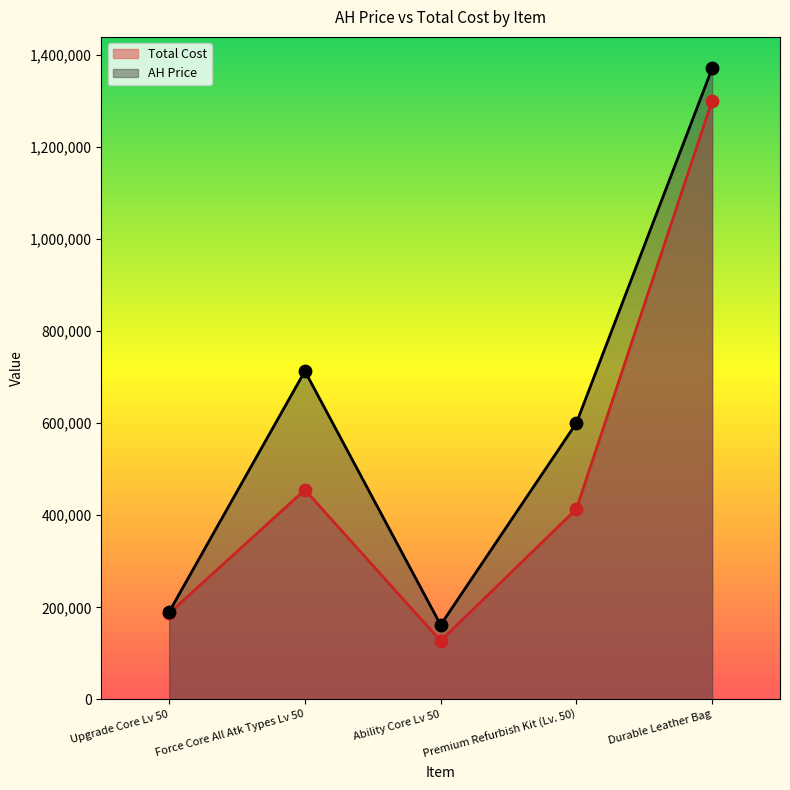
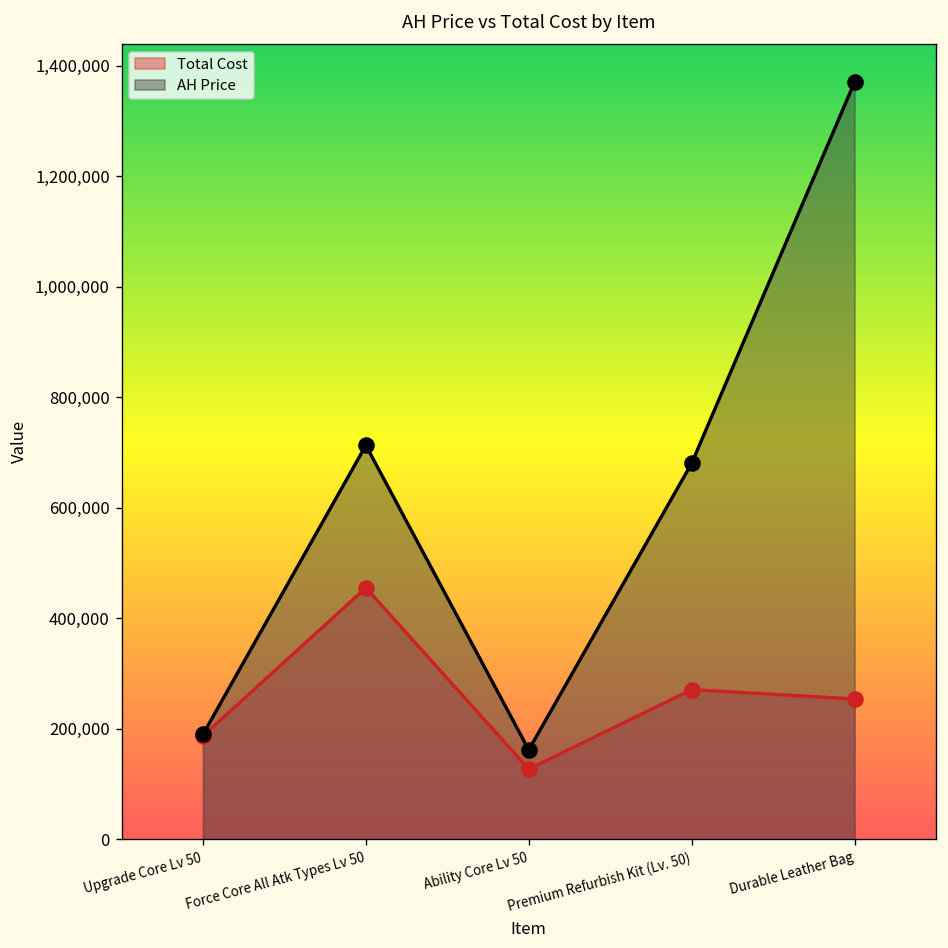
Total Cost, Premium Refurbish Kit (Lv. 50): 410,000 -> 270,000
AH Price, Premium Refurbish Kit (Lv. 50): 600,000 -> 680,000
Total Cost, Durable Leather Bag: 1,300,000 -> 250,000
